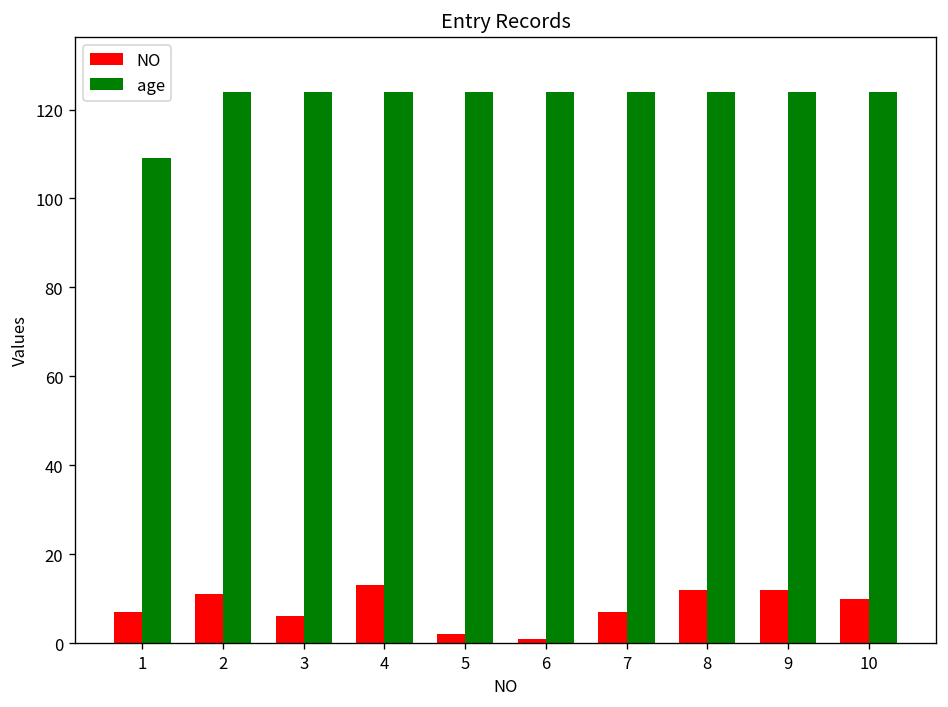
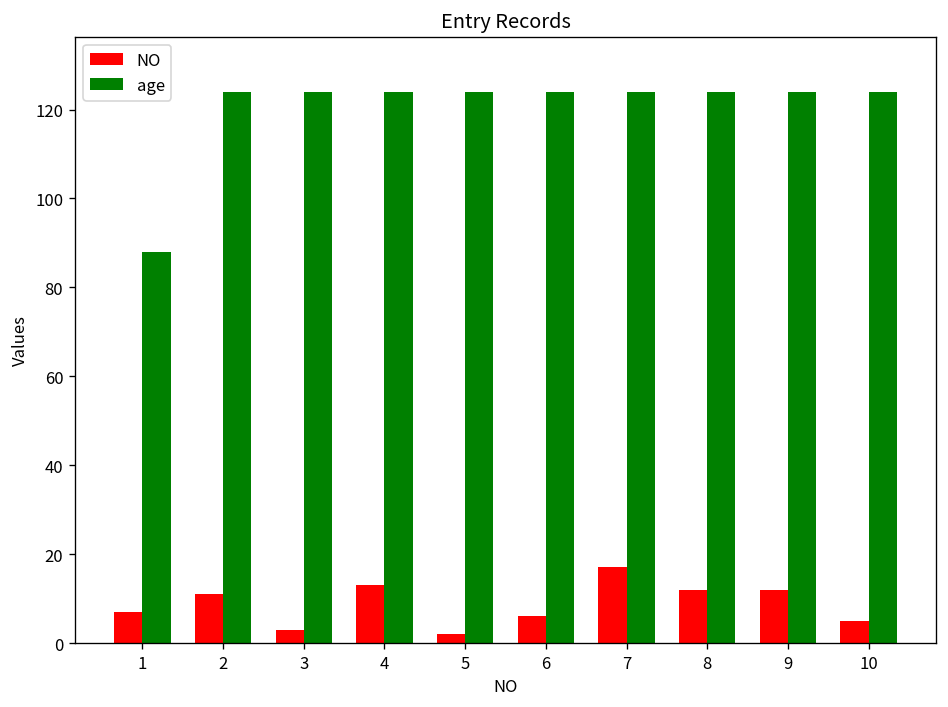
age, 1: 109 -> 88
NO, 3: 6 -> 3
NO, 6: 1 -> 6
NO, 7: 7 -> 17
NO, 10: 10 -> 5
